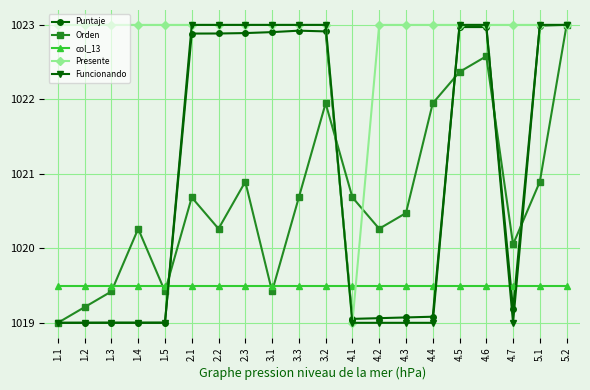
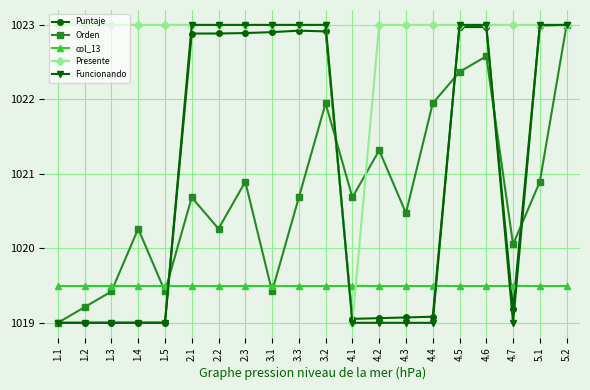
Orden, 4.2: 1020.3 -> 1021.3
